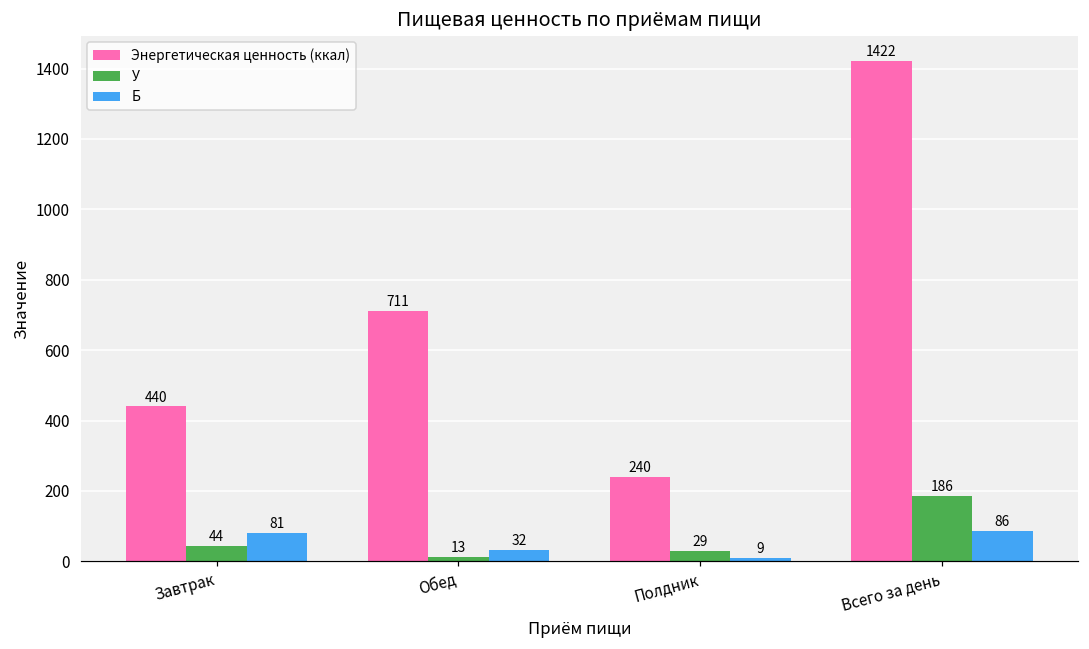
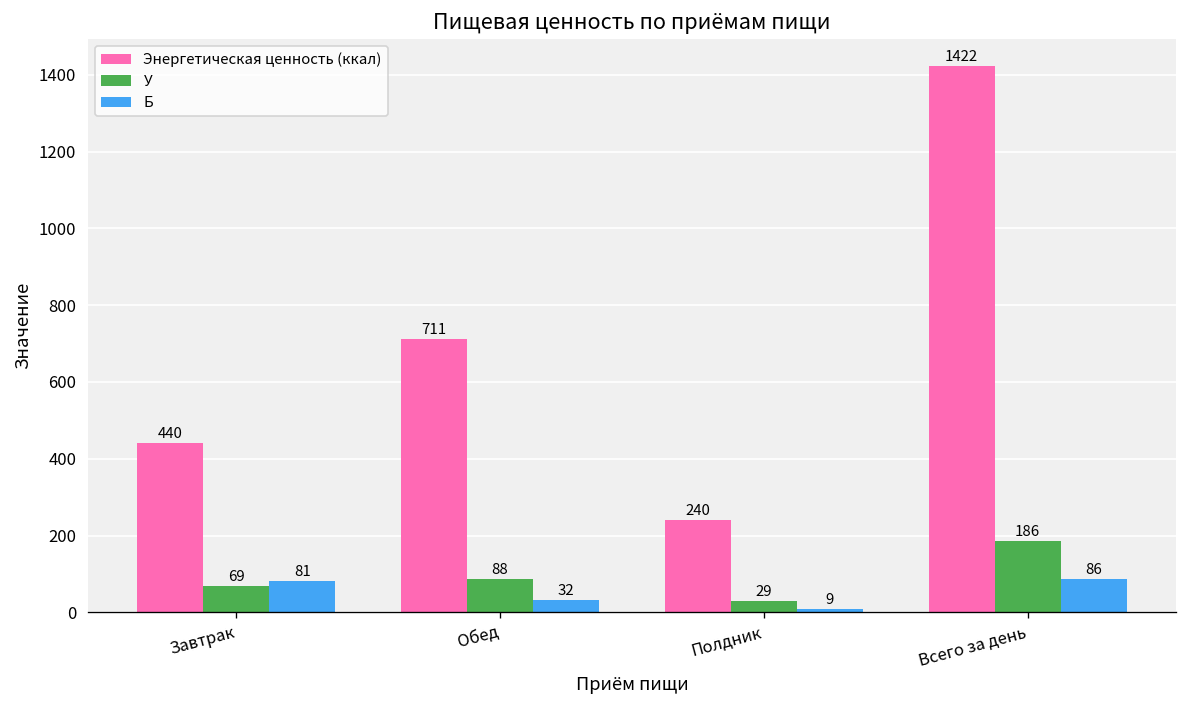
У, Завтрак: 44 -> 69
У, Обед: 13 -> 88
